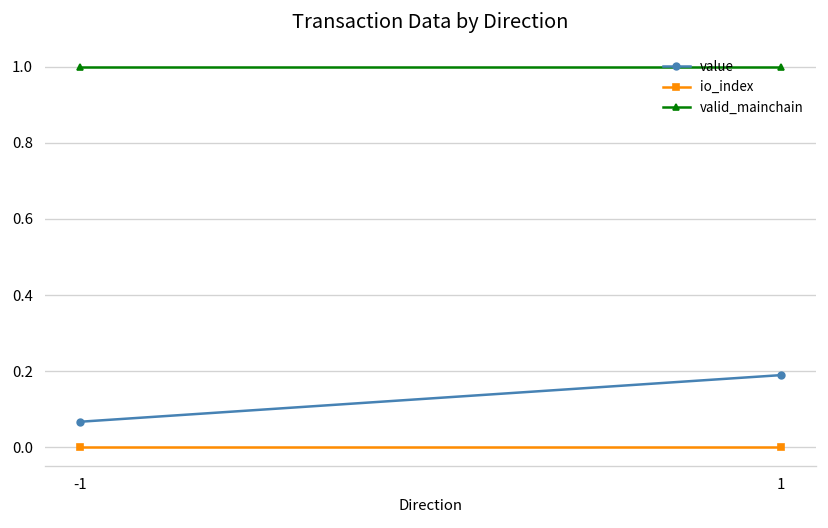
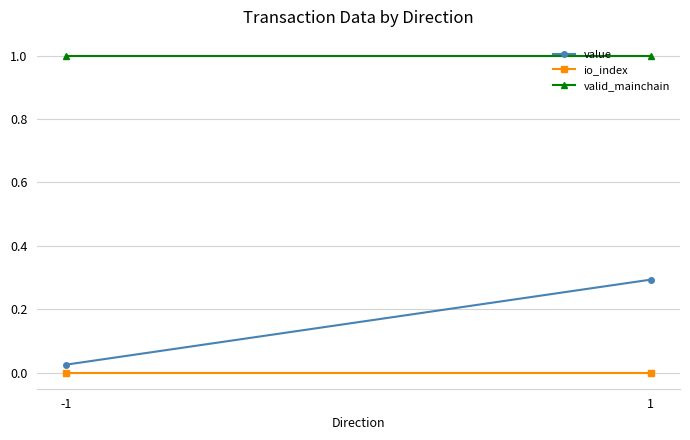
value, -1: 0.07 -> 0.03
value, 1: 0.19 -> 0.29
